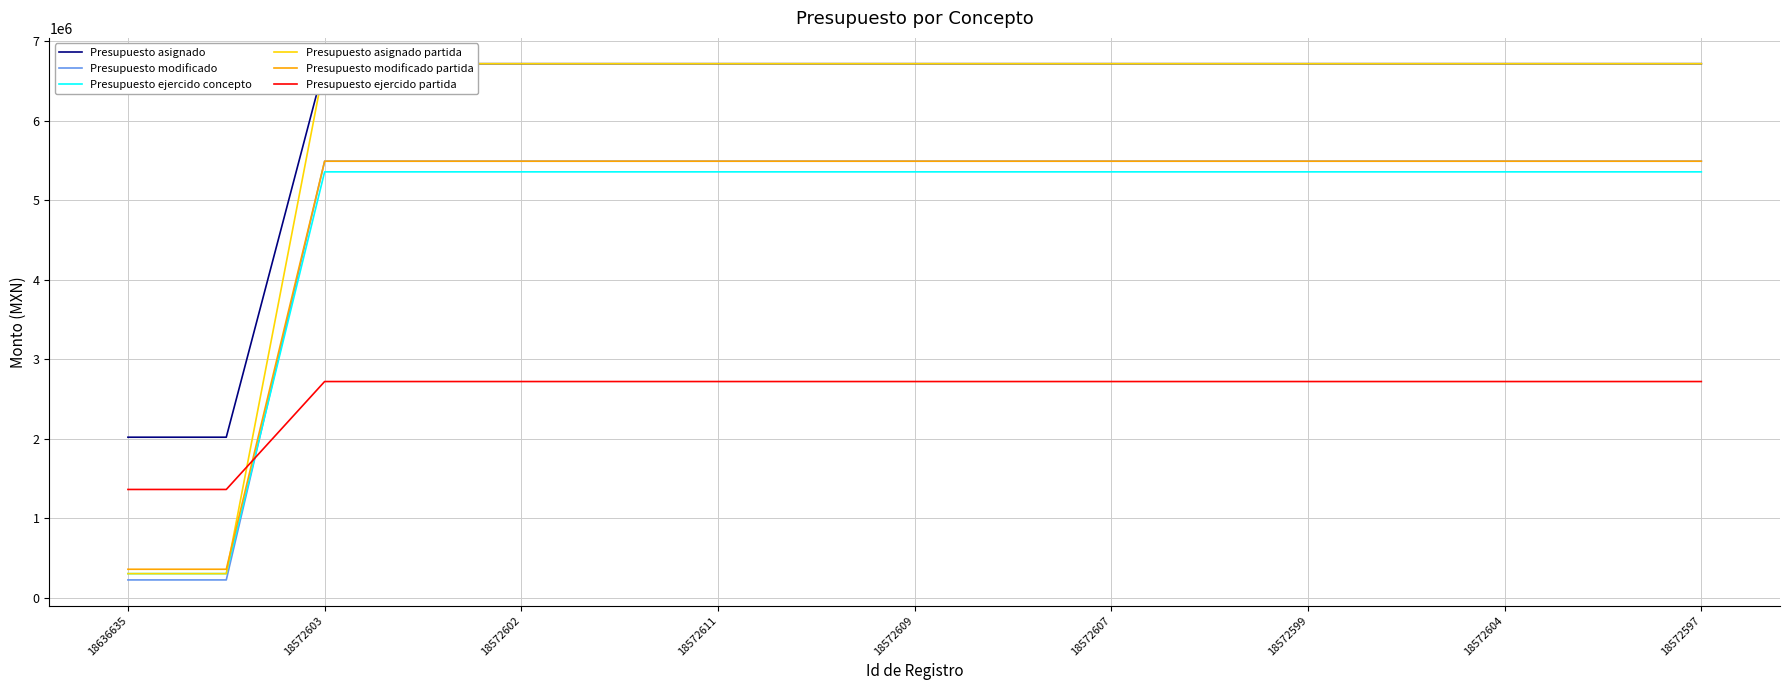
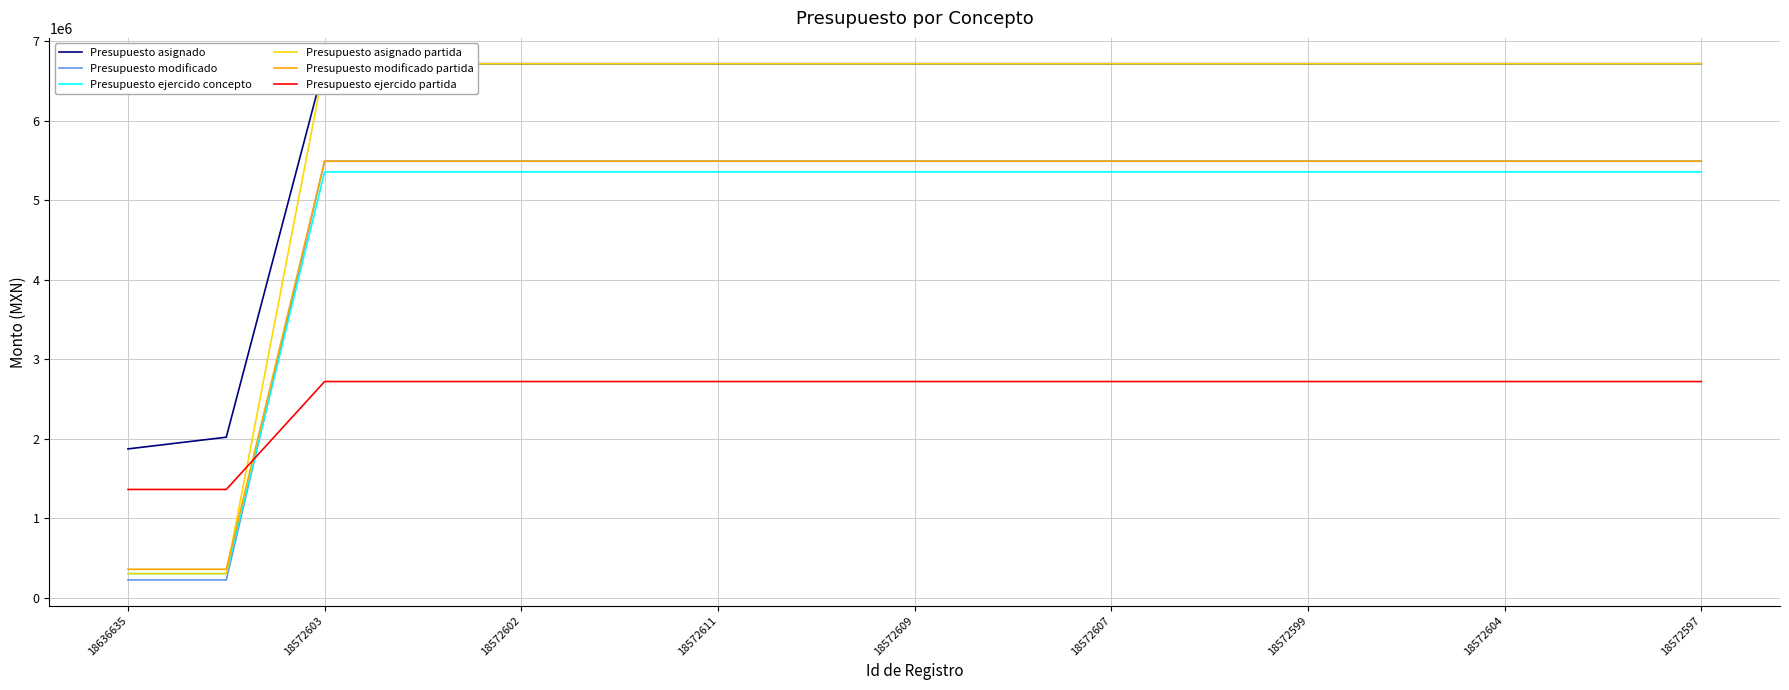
Presupuesto asignado, 18636635: 2000000 -> 1900000
